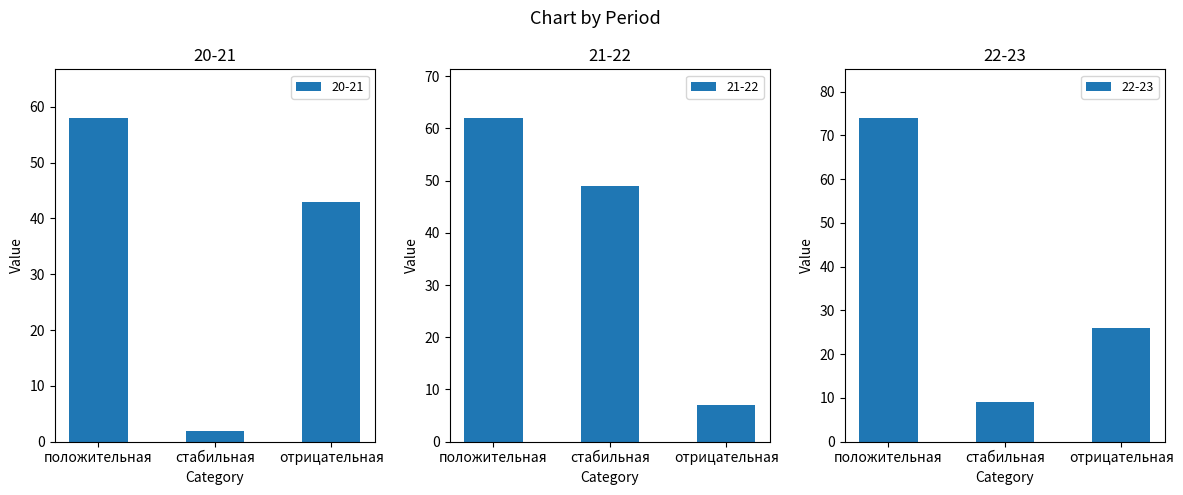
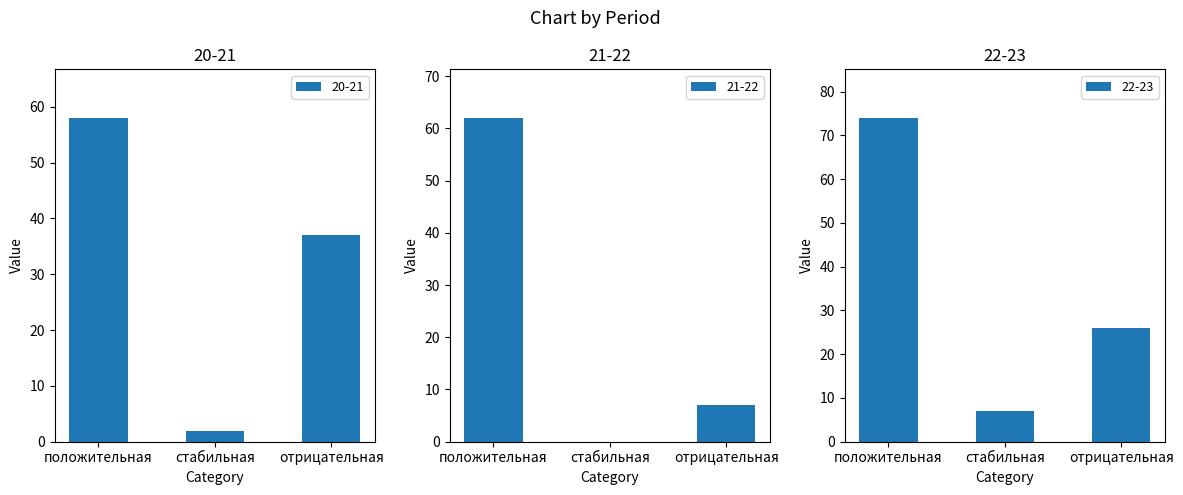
20-21, отрицательная: 43 -> 37
21-22, стабильная: 49 -> 0
22-23, стабильная: 9 -> 7
